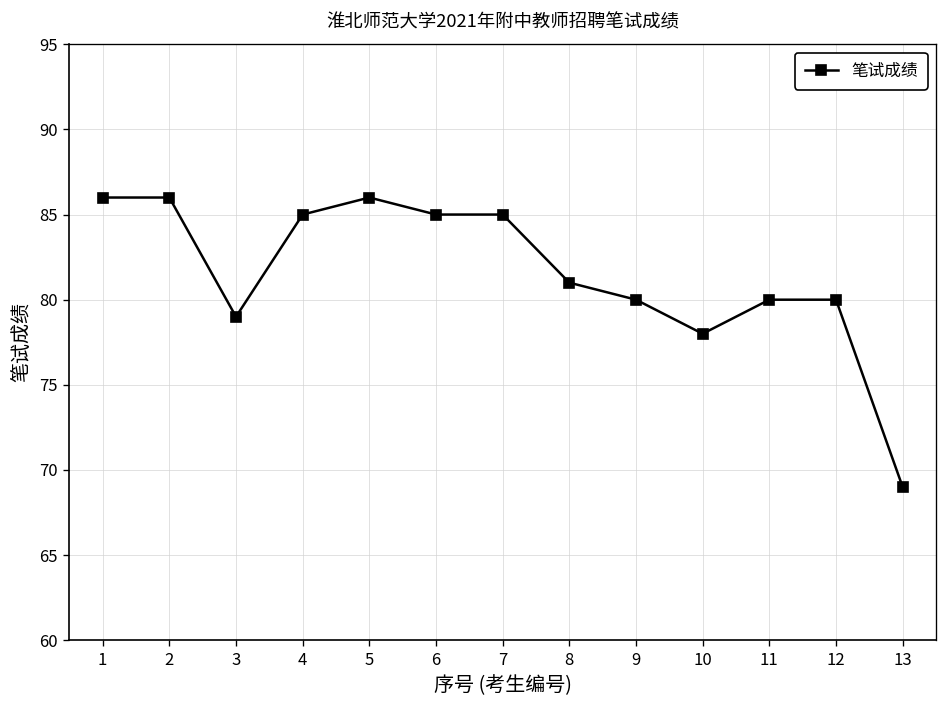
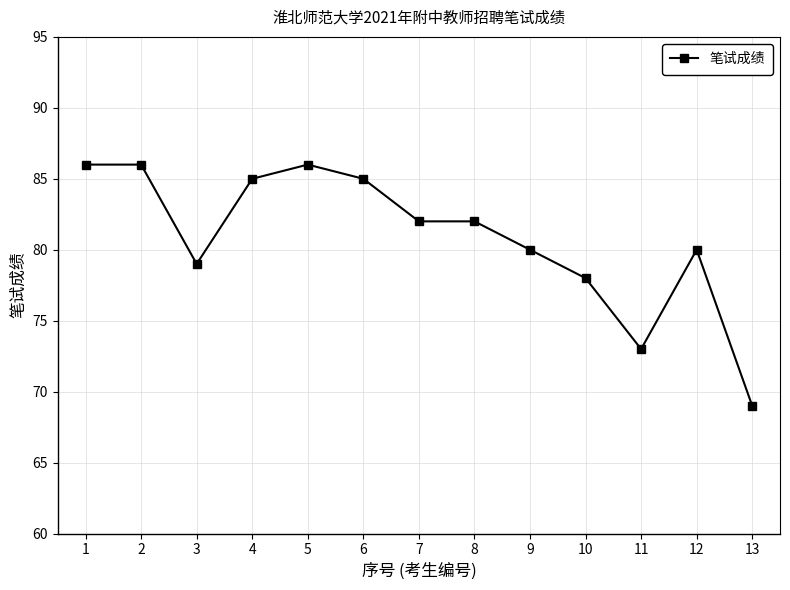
7: 85 -> 82
8: 81 -> 82
11: 80 -> 73
